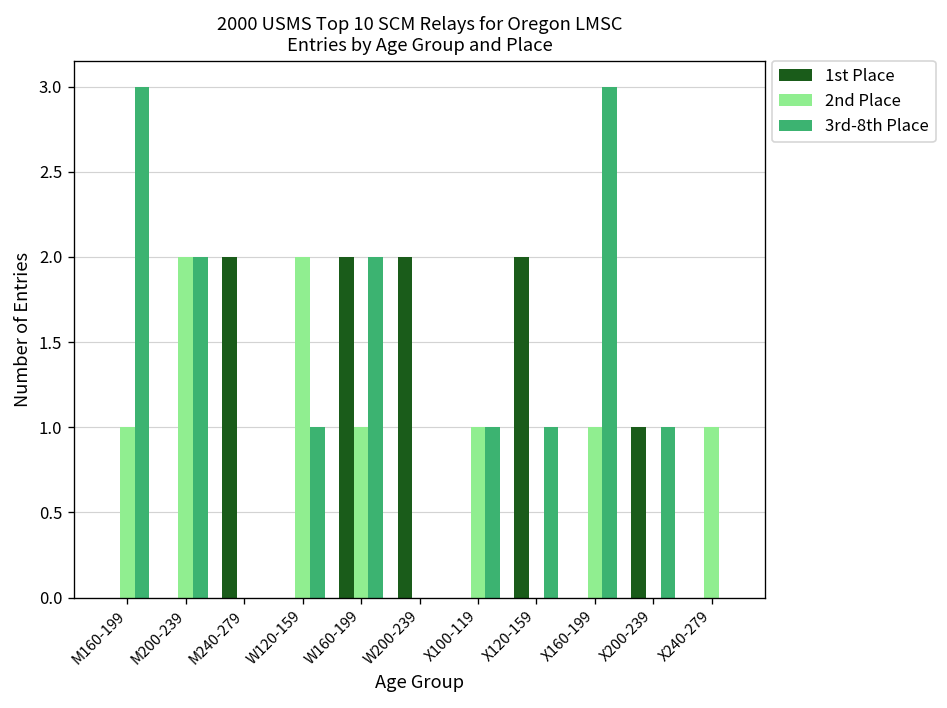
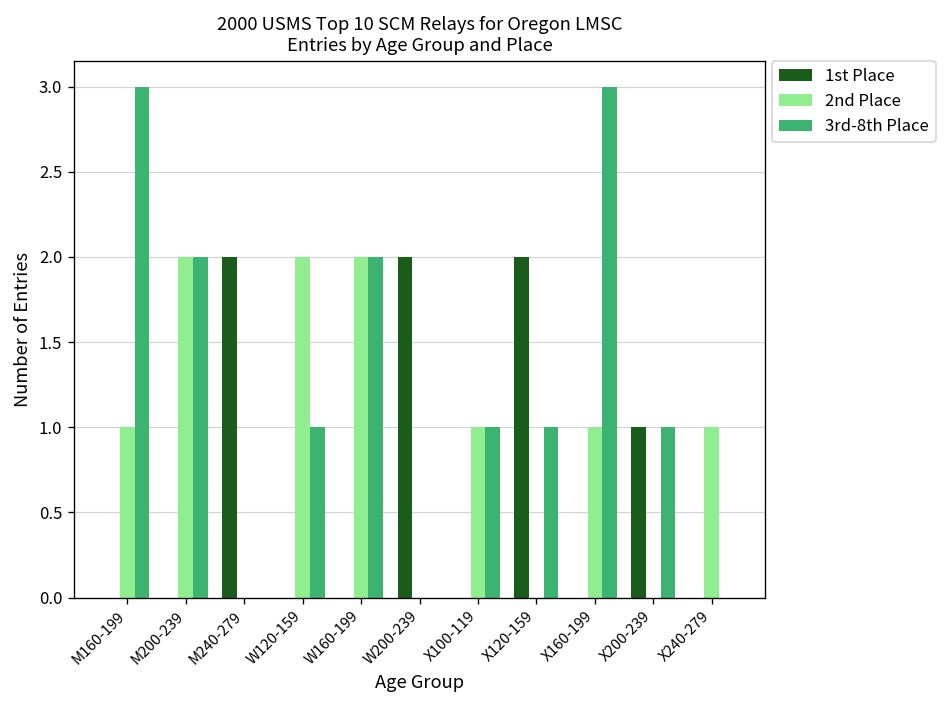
1st Place, W160-199: 2 -> 0
2nd Place, W160-199: 1 -> 2
